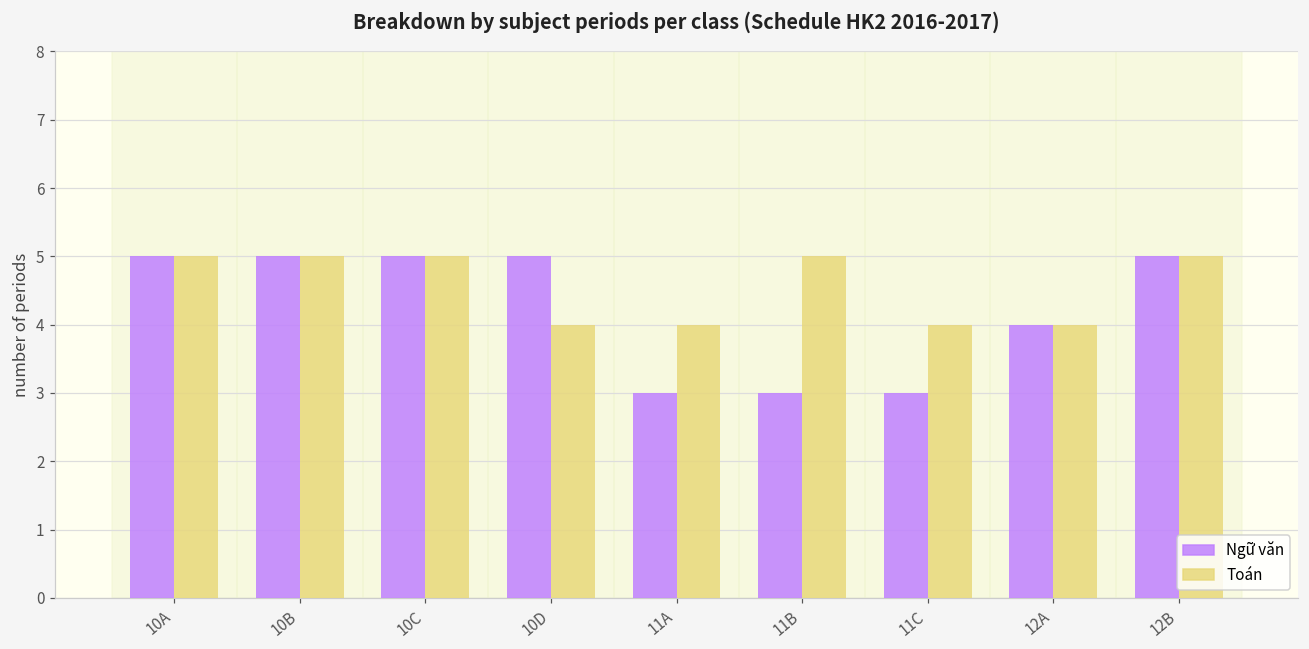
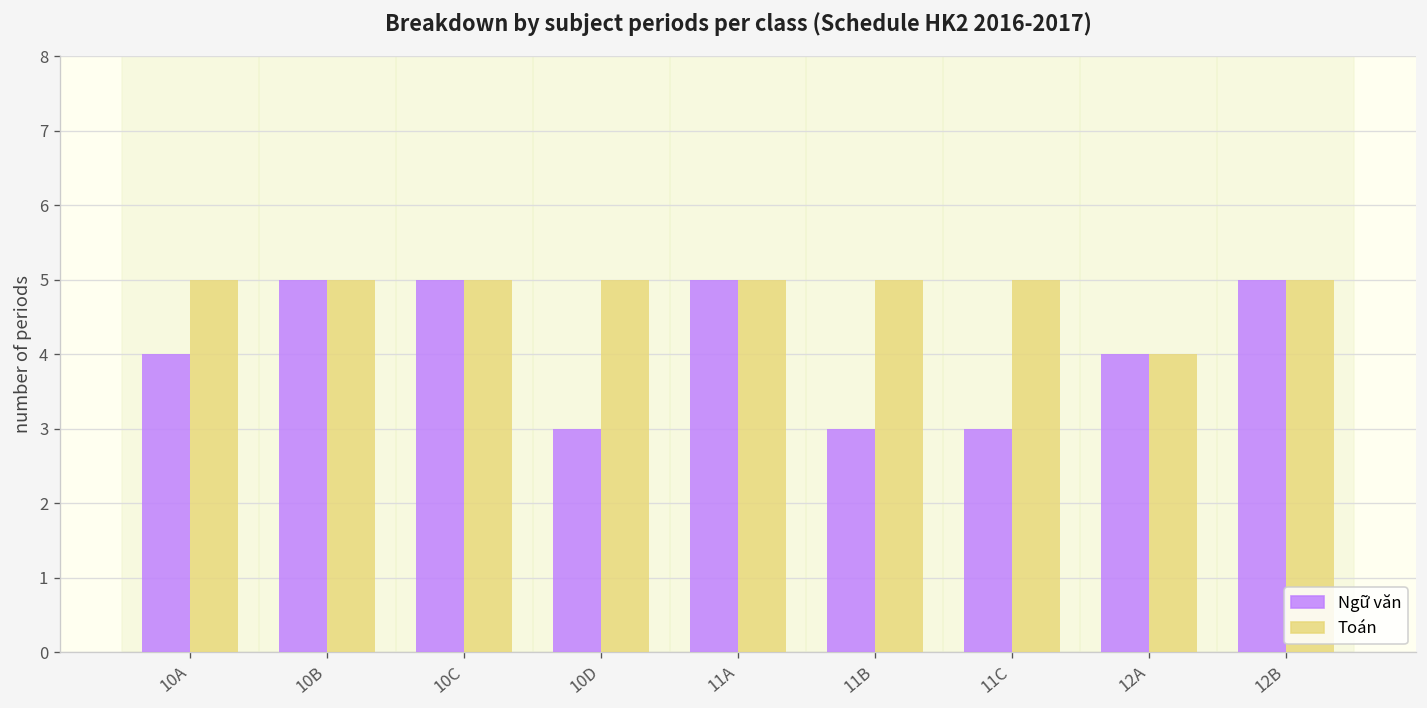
Ngữ văn, 10A: 5 -> 4
Ngữ văn, 10D: 5 -> 3
Toán, 10D: 4 -> 5
Ngữ văn, 11A: 3 -> 5
Toán, 11A: 4 -> 5
Toán, 11C: 4 -> 5
